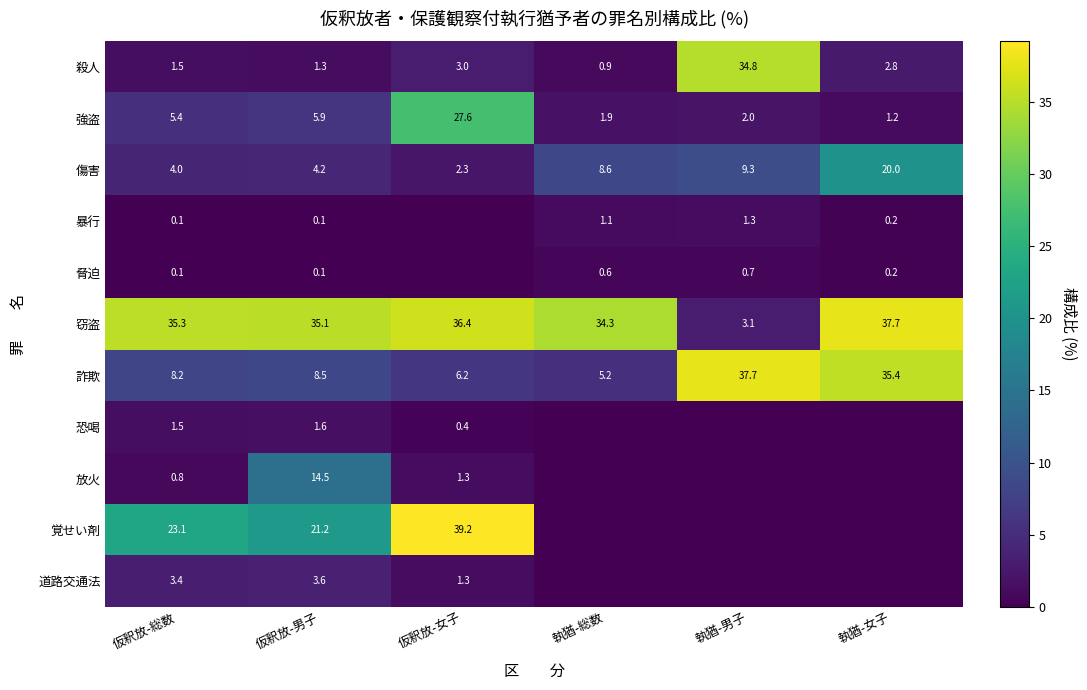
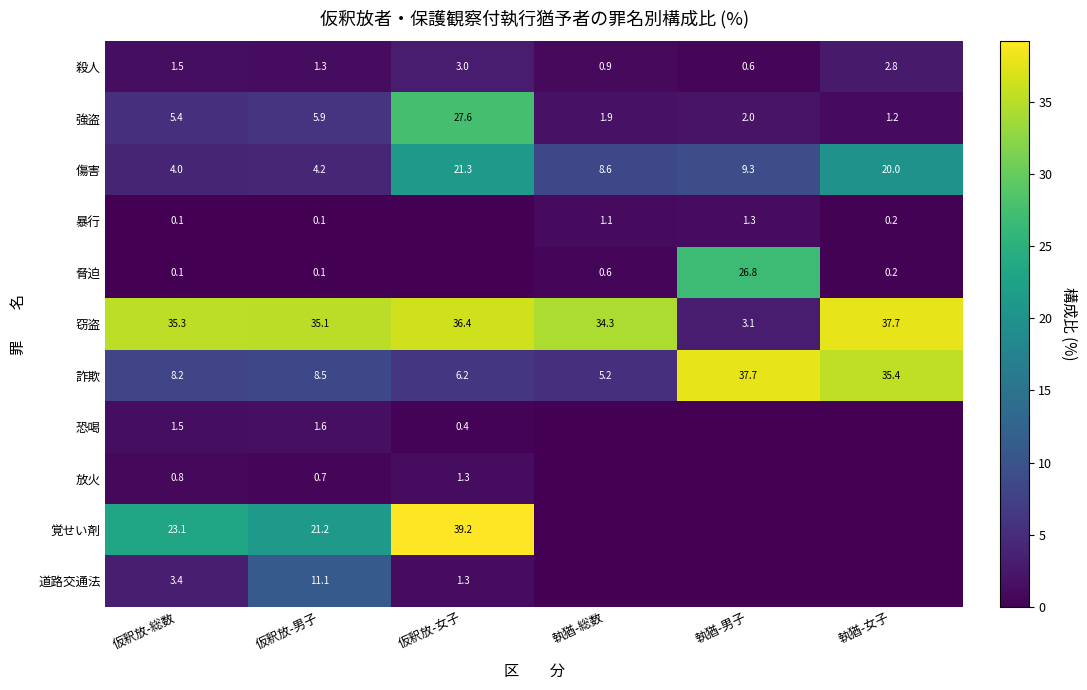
殺人, 執猶-男子: 34.8 -> 0.6
傷害, 仮釈放-女子: 2.3 -> 21.3
脅迫, 執猶-男子: 0.7 -> 26.8
放火, 仮釈放-男子: 14.5 -> 0.7
道路交通法, 仮釈放-男子: 3.6 -> 11.1
